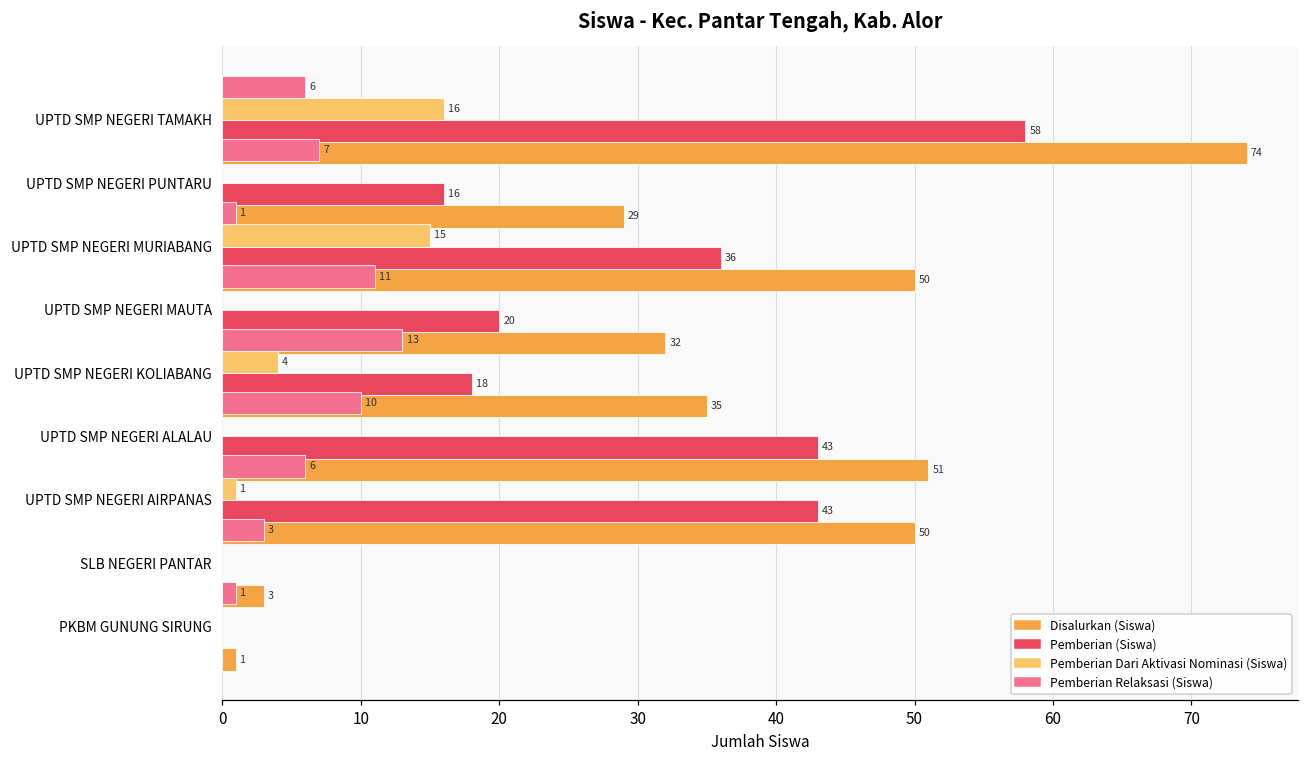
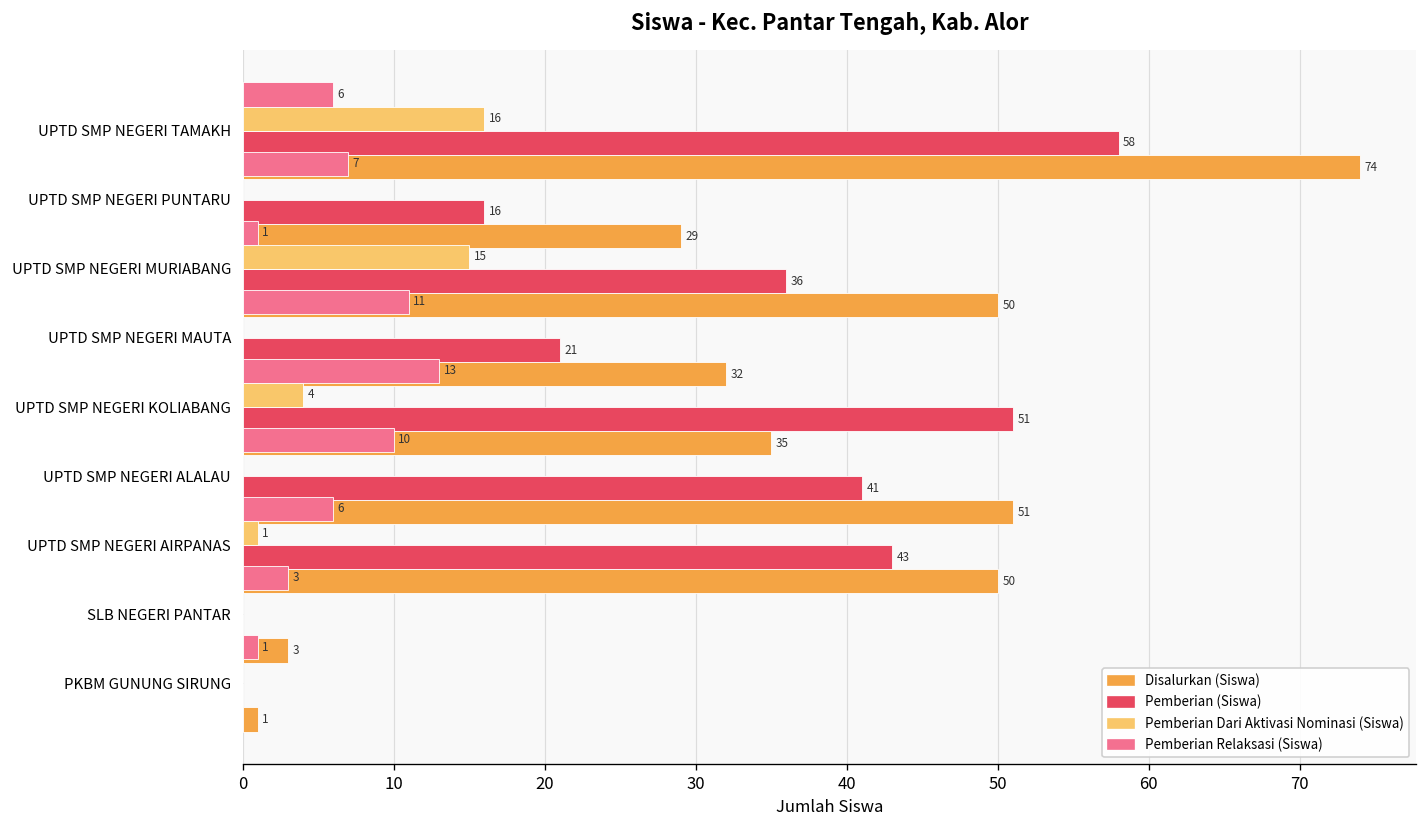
Pemberian (Siswa), UPTD SMP NEGERI MAUTA: 20 -> 21
Pemberian (Siswa), UPTD SMP NEGERI KOLIABANG: 18 -> 51
Pemberian (Siswa), UPTD SMP NEGERI ALALAU: 43 -> 41
